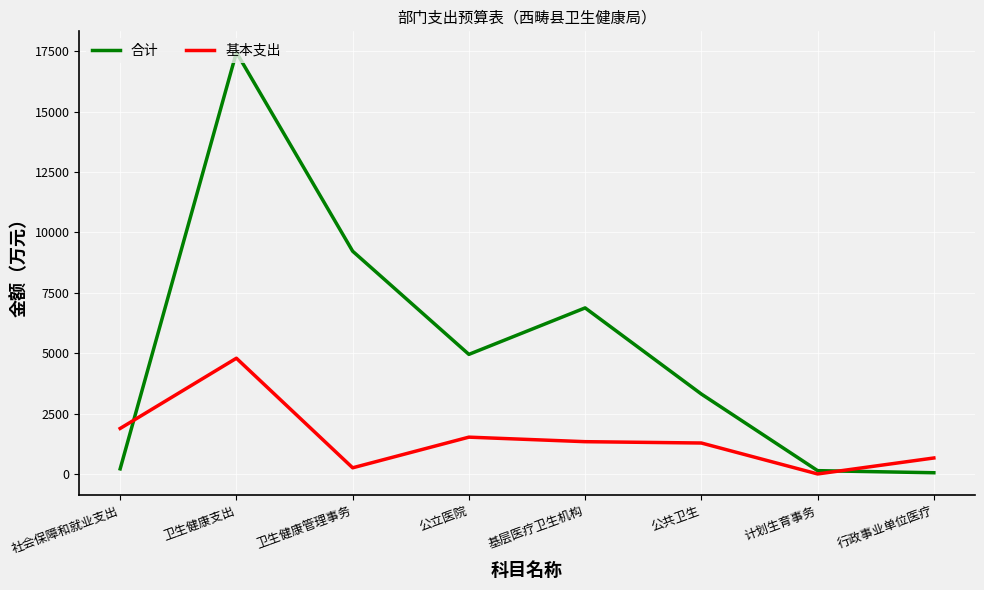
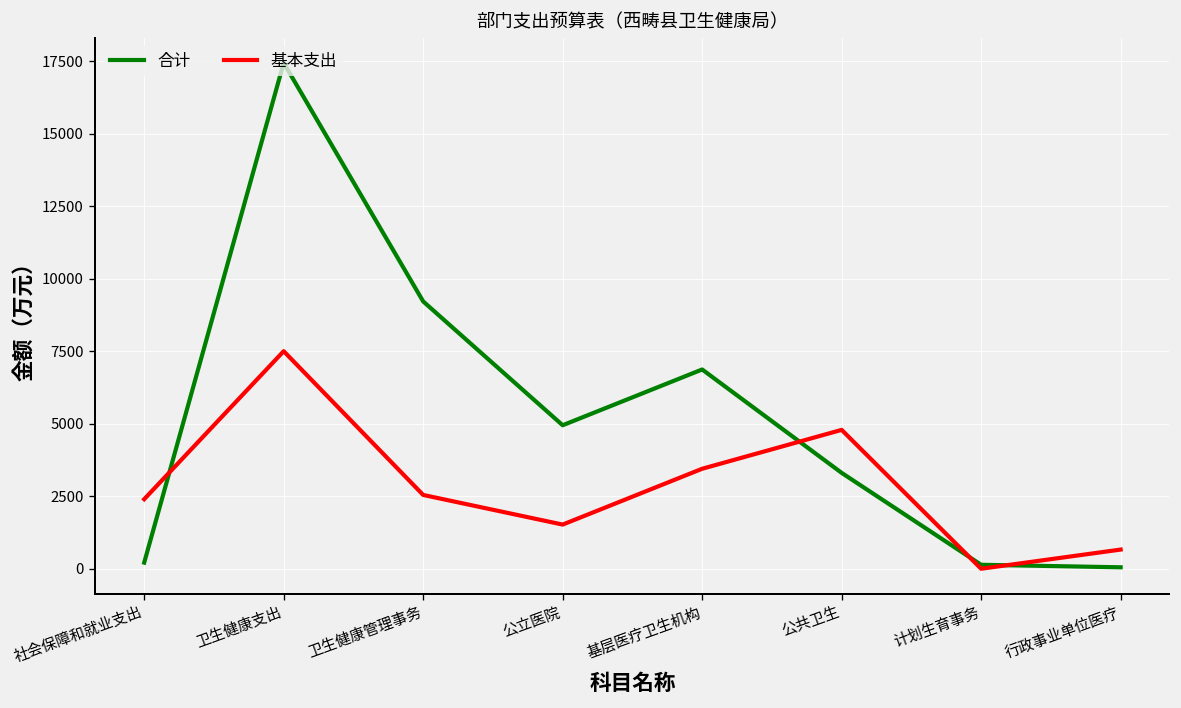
基本支出, 社会保障和就业支出: 1900 -> 2400
基本支出, 卫生健康支出: 4800 -> 7500
基本支出, 卫生健康管理事务: 300 -> 2500
基本支出, 基层医疗卫生机构: 1300 -> 3400
基本支出, 公共卫生: 1300 -> 4800
